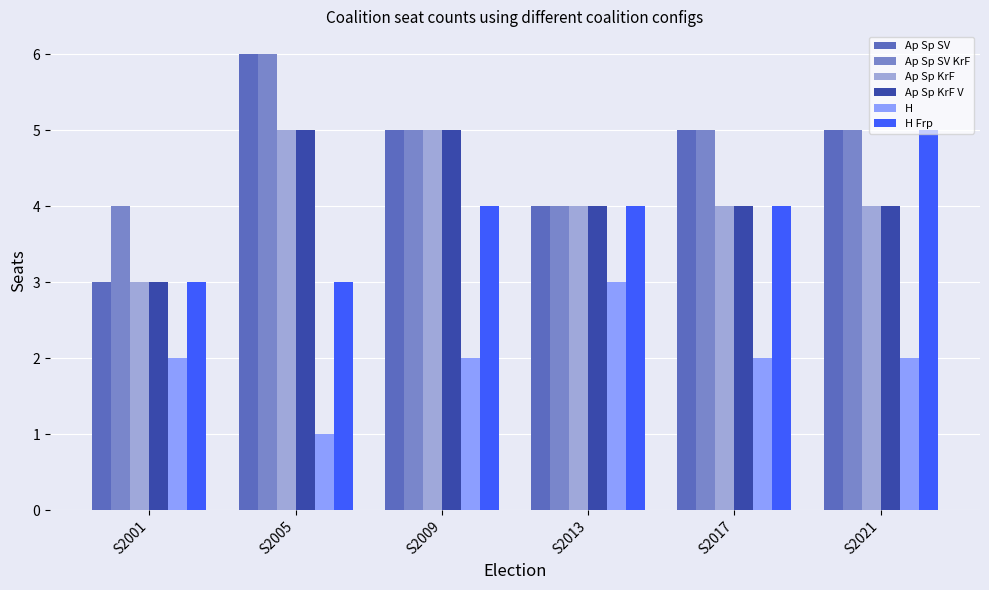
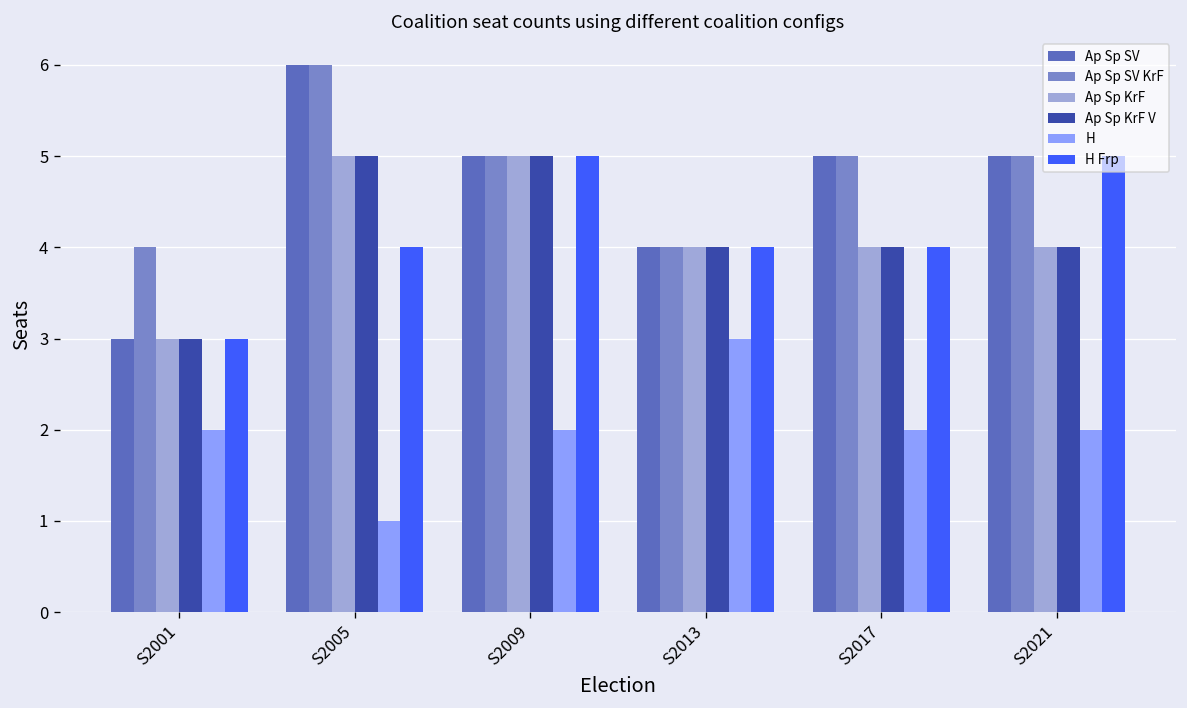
H Frp, S2005: 3 -> 4
H Frp, S2009: 4 -> 5
